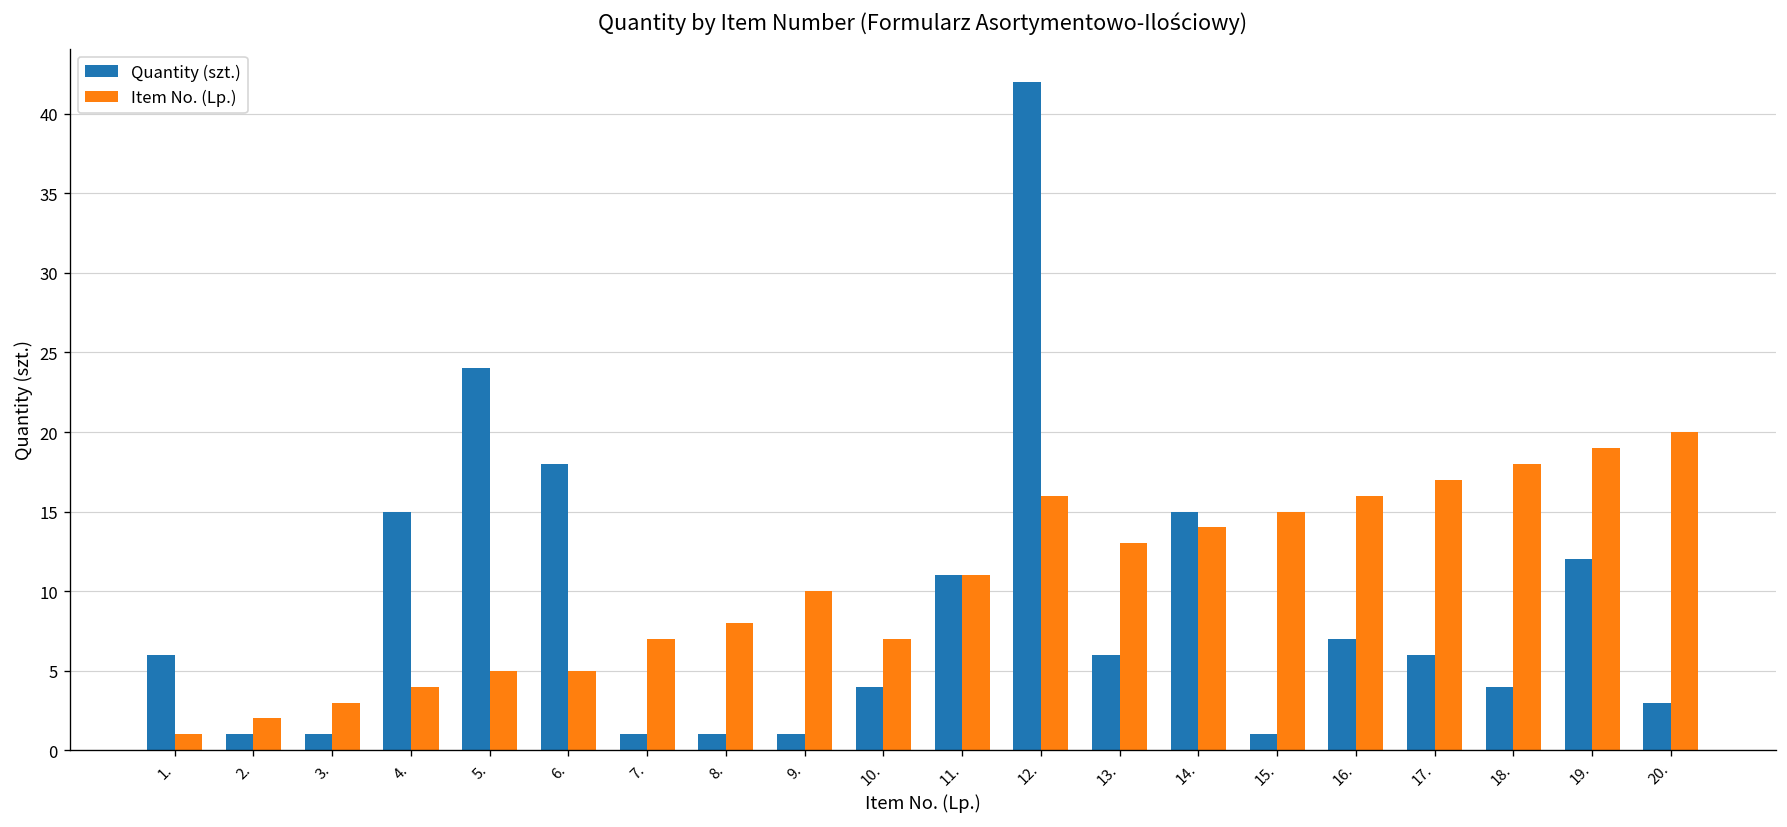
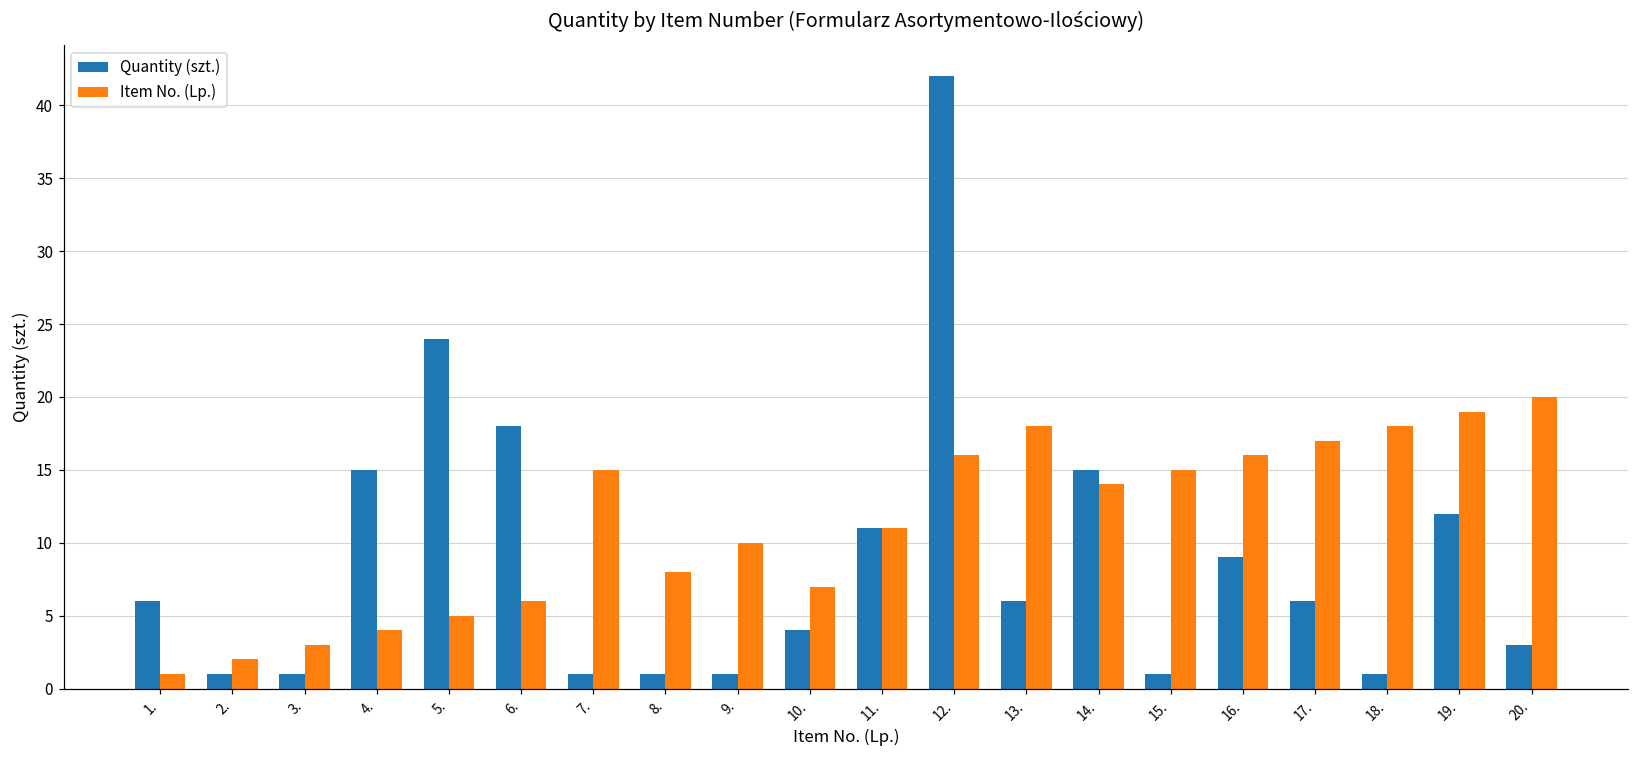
Item No. (Lp.), 6.: 5 -> 6
Item No. (Lp.), 7.: 7 -> 15
Item No. (Lp.), 13.: 13 -> 18
Quantity (szt.), 16.: 7 -> 9
Quantity (szt.), 18.: 4 -> 1
